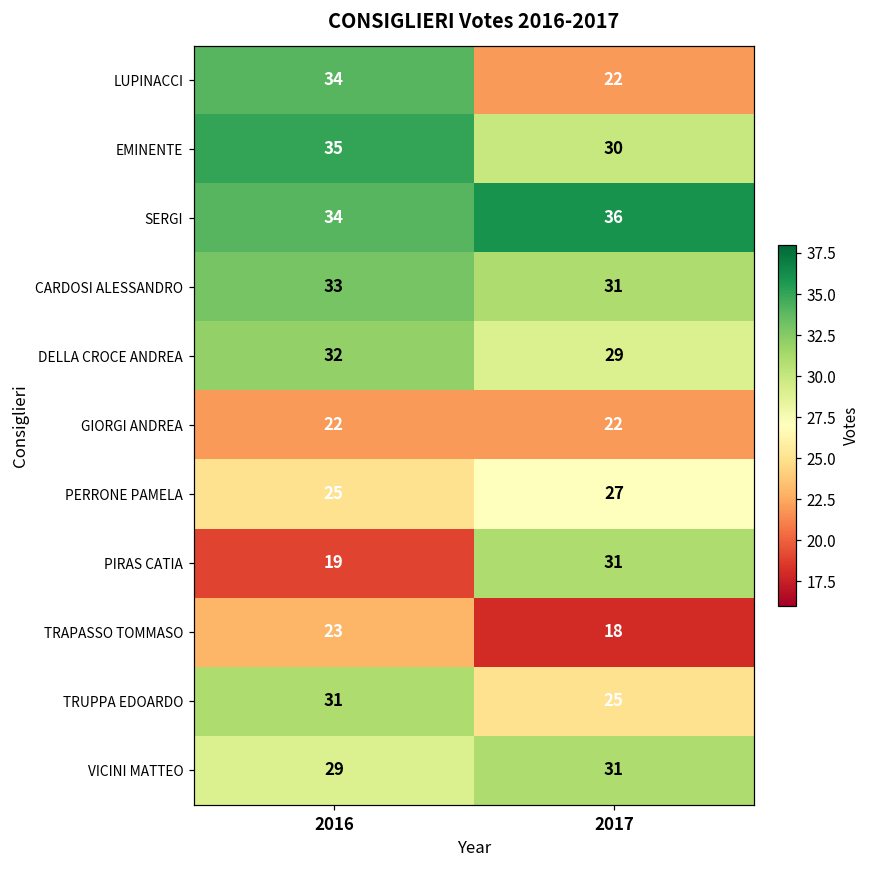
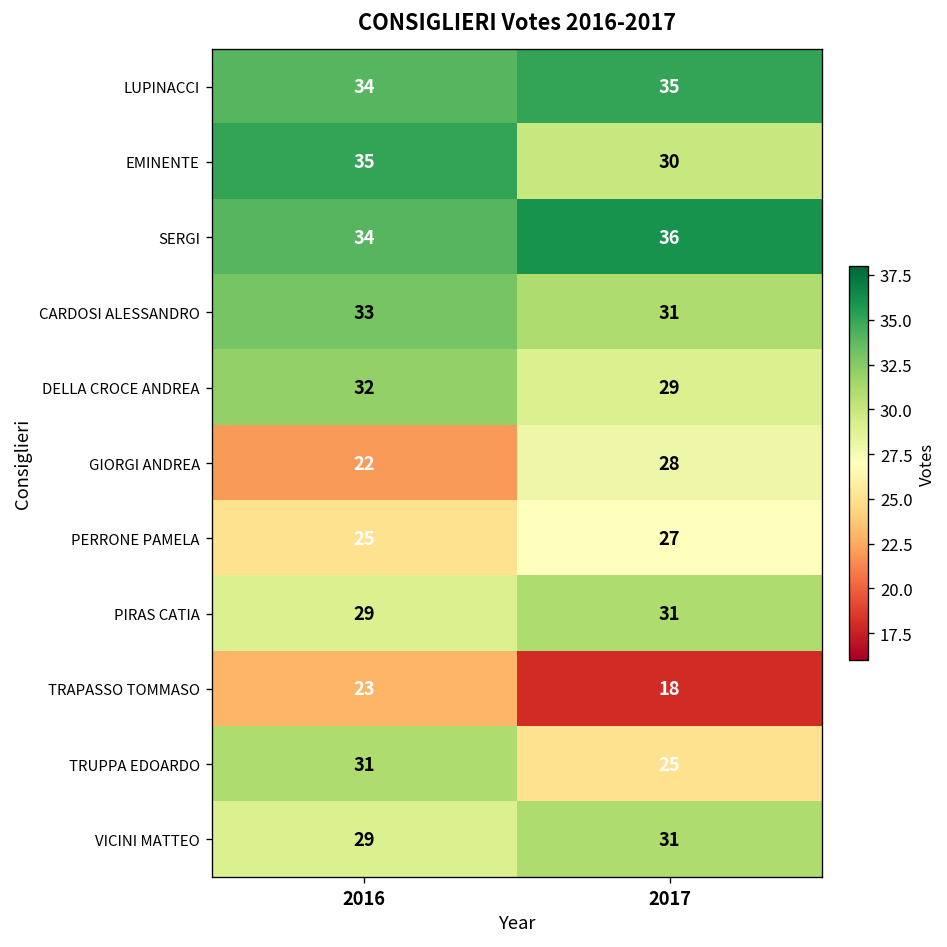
LUPINACCI, 2017: 22 -> 35
GIORGI ANDREA, 2017: 22 -> 28
PIRAS CATIA, 2016: 19 -> 29
